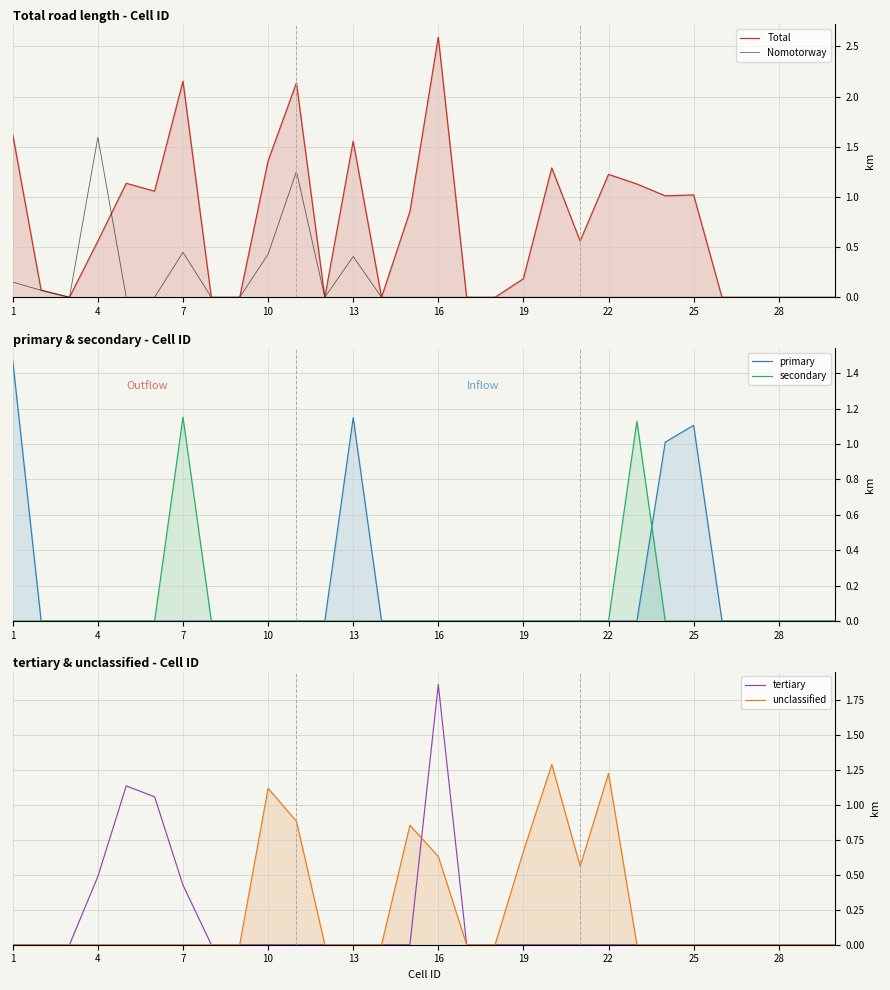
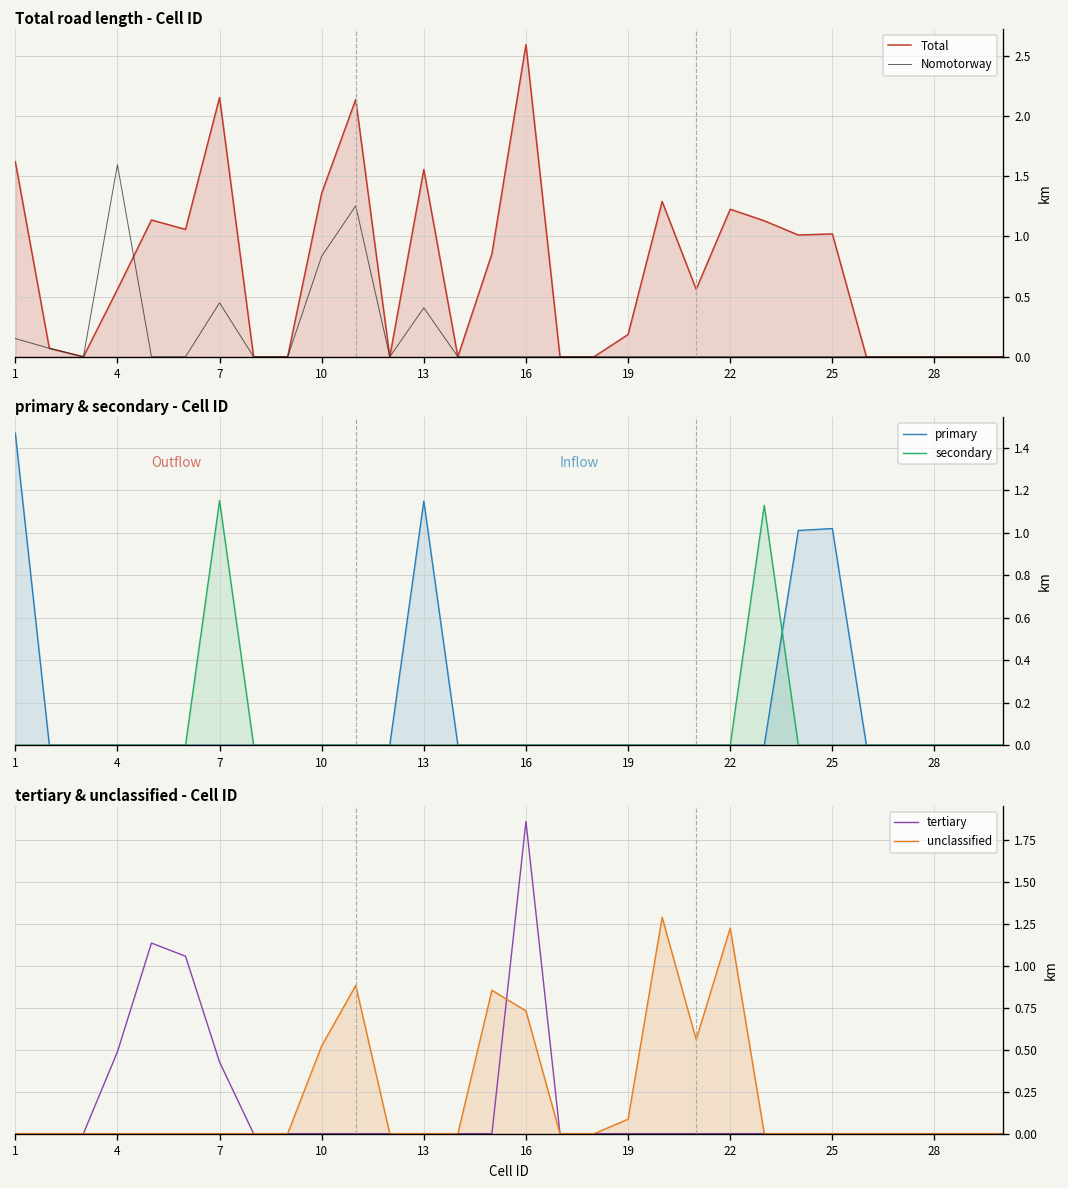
Total road length - Cell ID, Nomotorway, 10: 0.43 -> 0.84
primary & secondary - Cell ID, primary, 25: 1.11 -> 1.02
tertiary & unclassified - Cell ID, unclassified, 10: 1.12 -> 0.52
tertiary & unclassified - Cell ID, unclassified, 16: 0.63 -> 0.73
tertiary & unclassified - Cell ID, unclassified, 19: 0.67 -> 0.09
